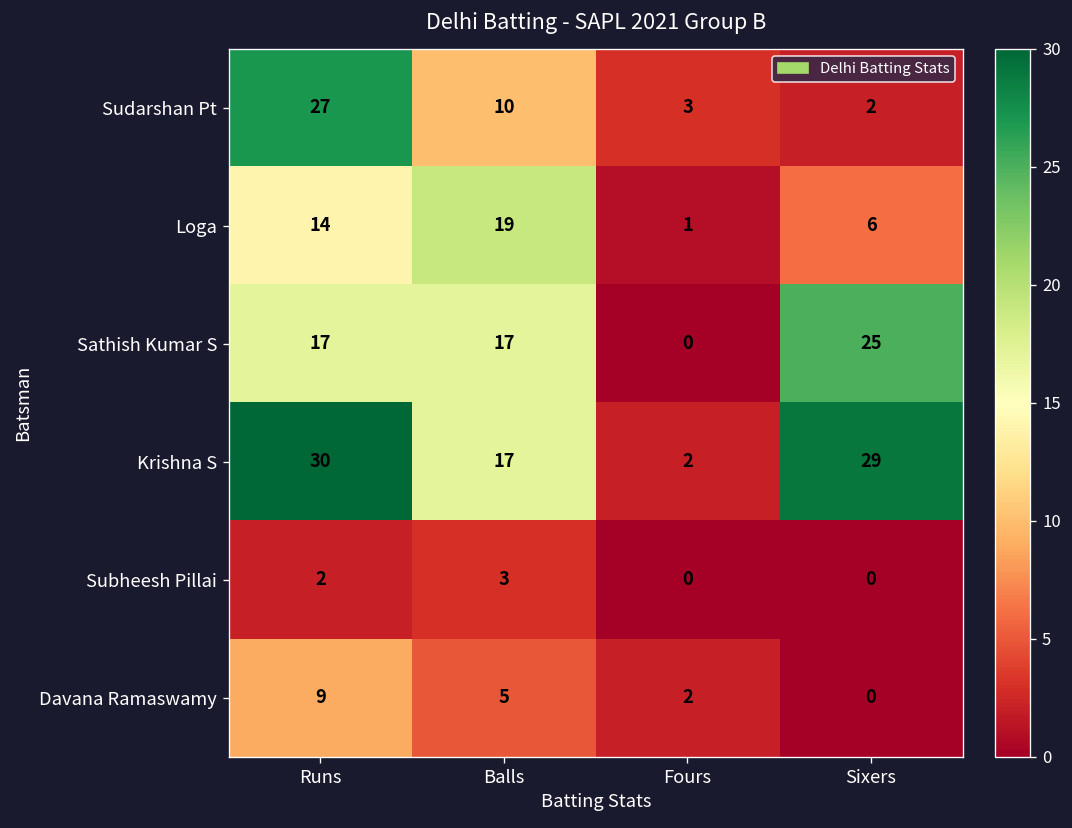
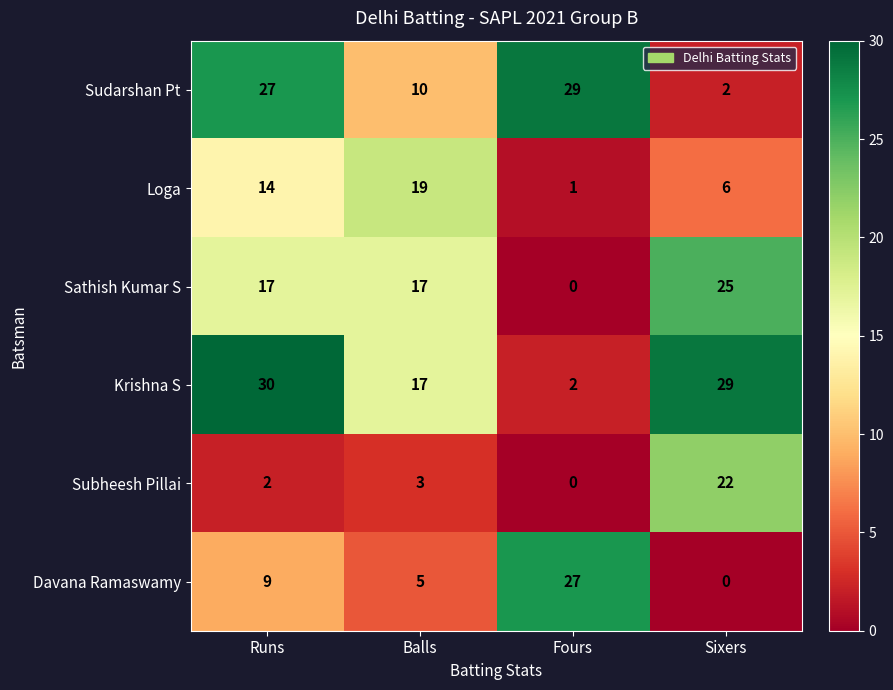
Sudarshan Pt, Fours: 3 -> 29
Subheesh Pillai, Sixers: 0 -> 22
Davana Ramaswamy, Fours: 2 -> 27
